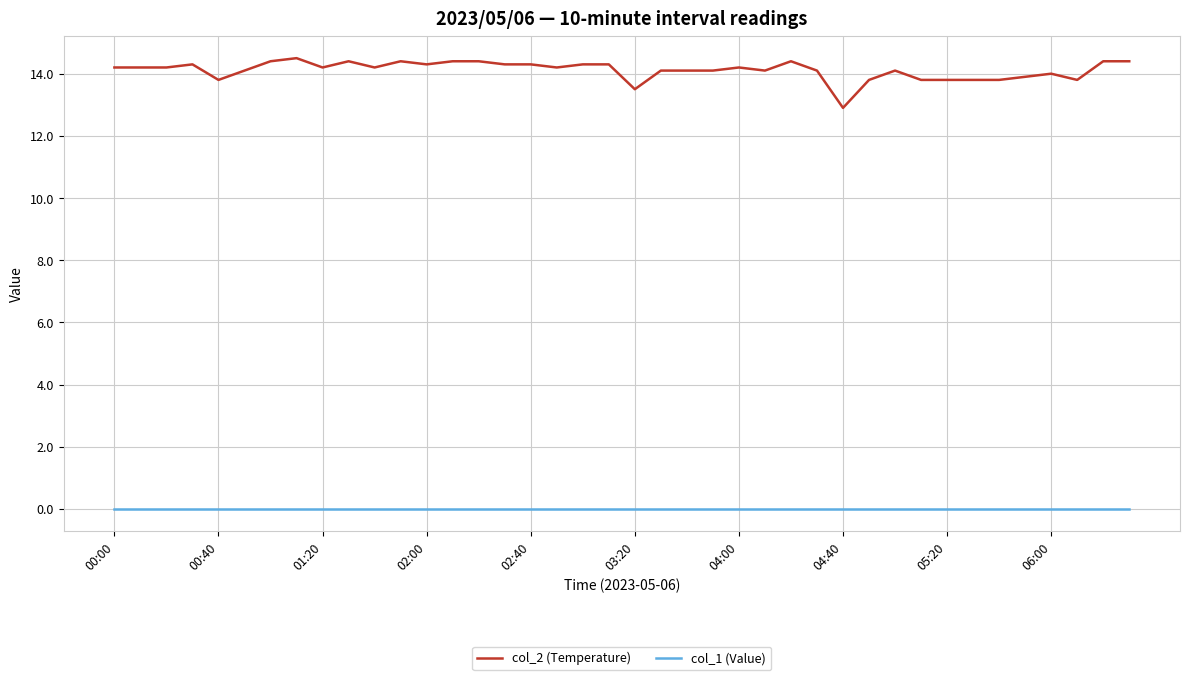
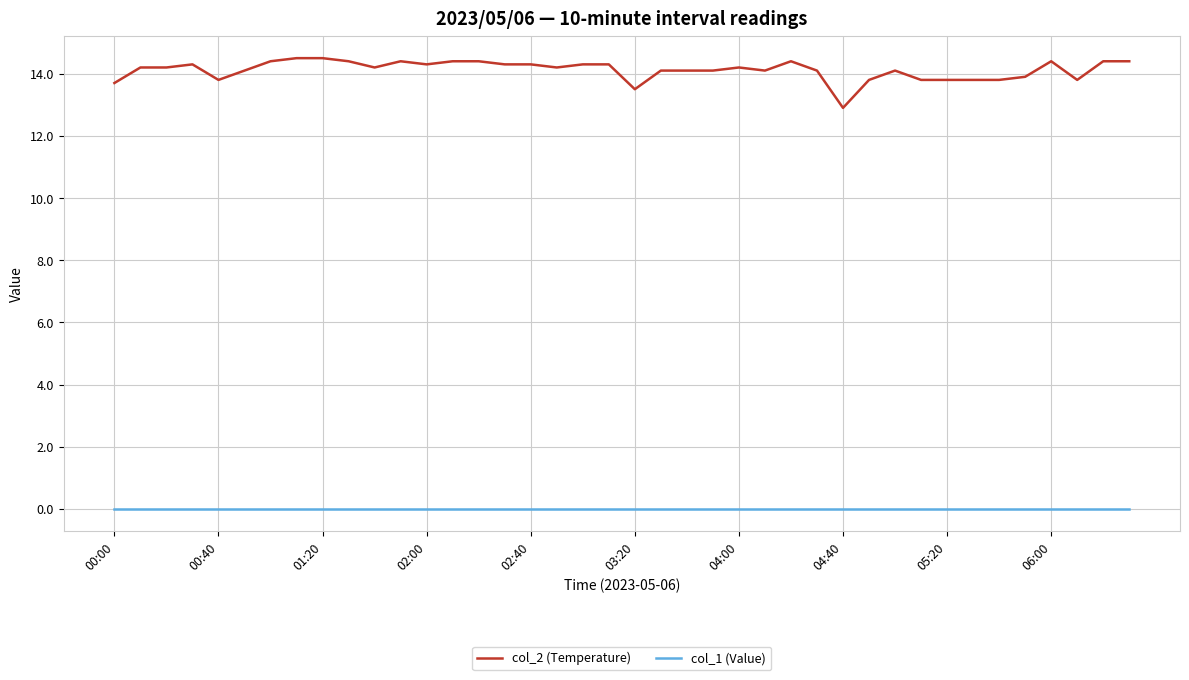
col_2 (Temperature), 00:00: 14.2 -> 13.7
col_2 (Temperature), 01:20: 14.2 -> 14.5
col_2 (Temperature), 06:00: 14.0 -> 14.4
